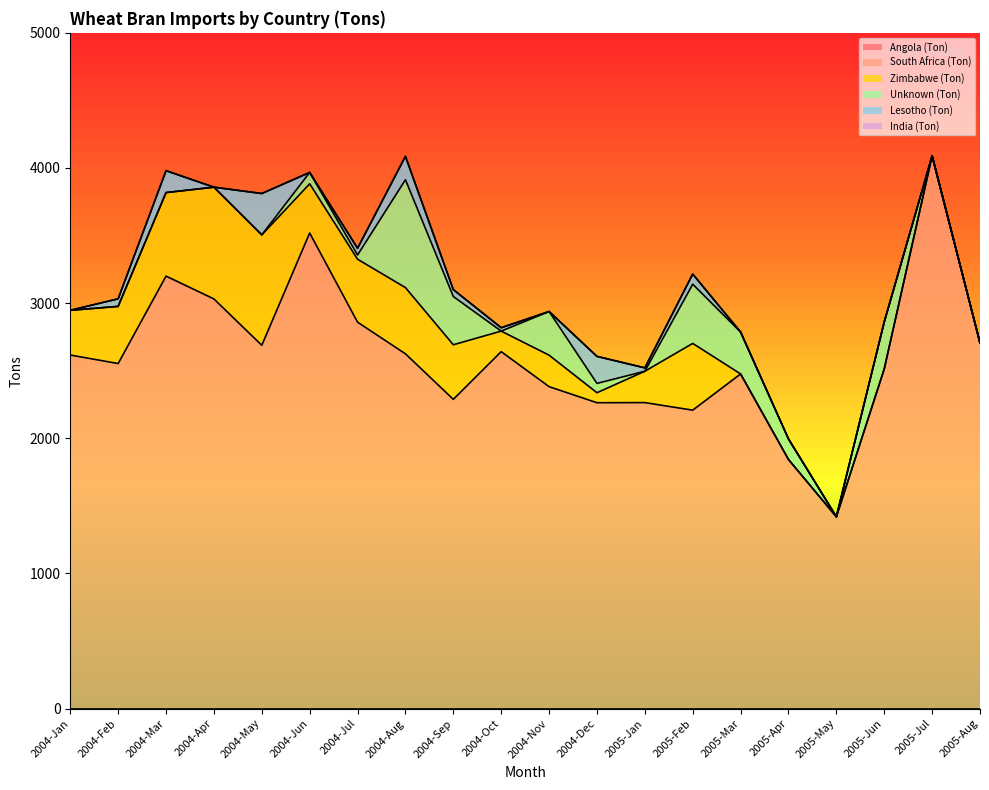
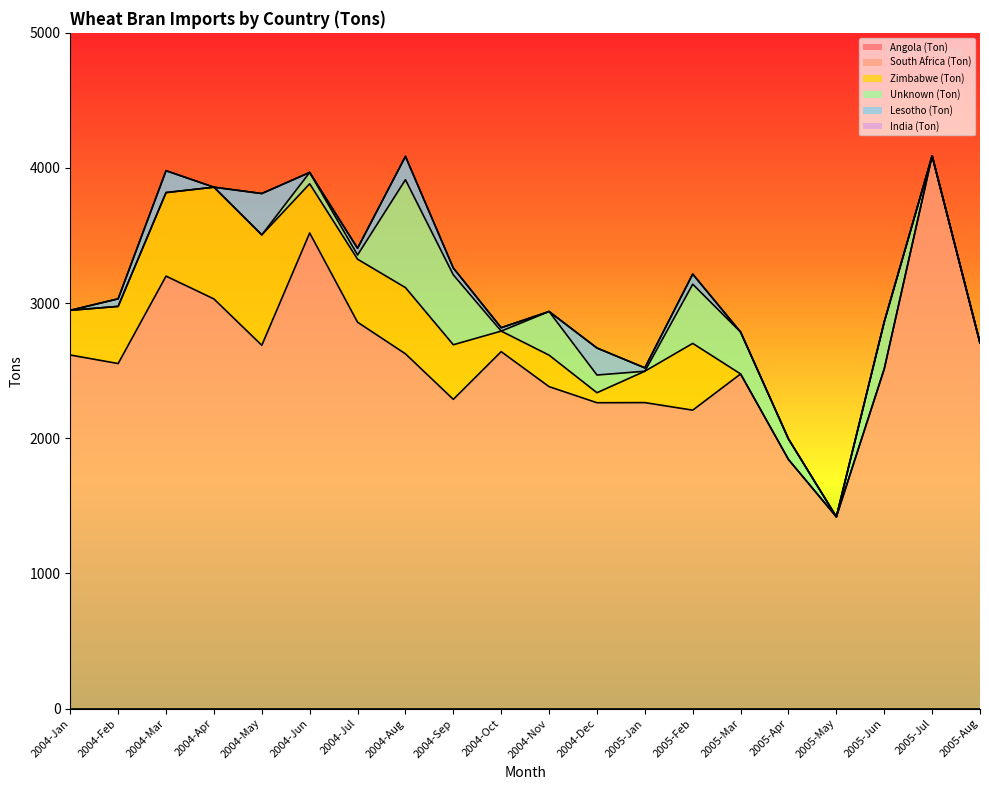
Unknown (Ton), 2004-Sep: 360 -> 520
Unknown (Ton), 2004-Dec: 70 -> 130
